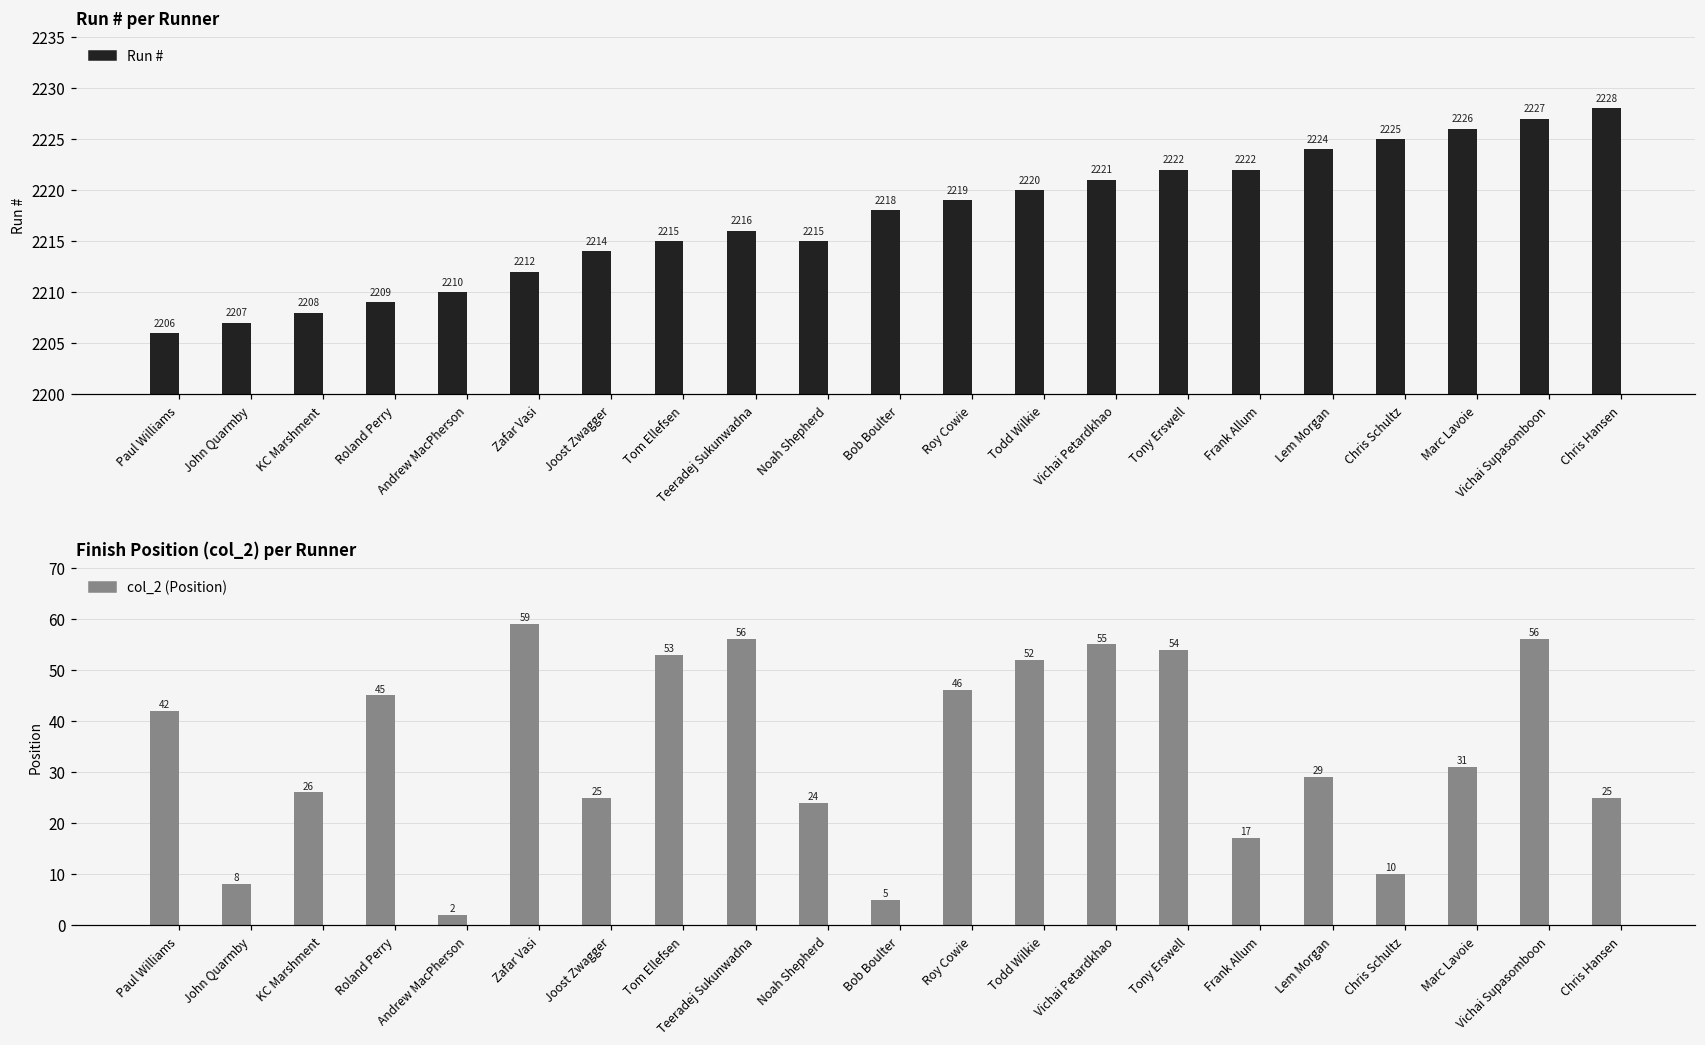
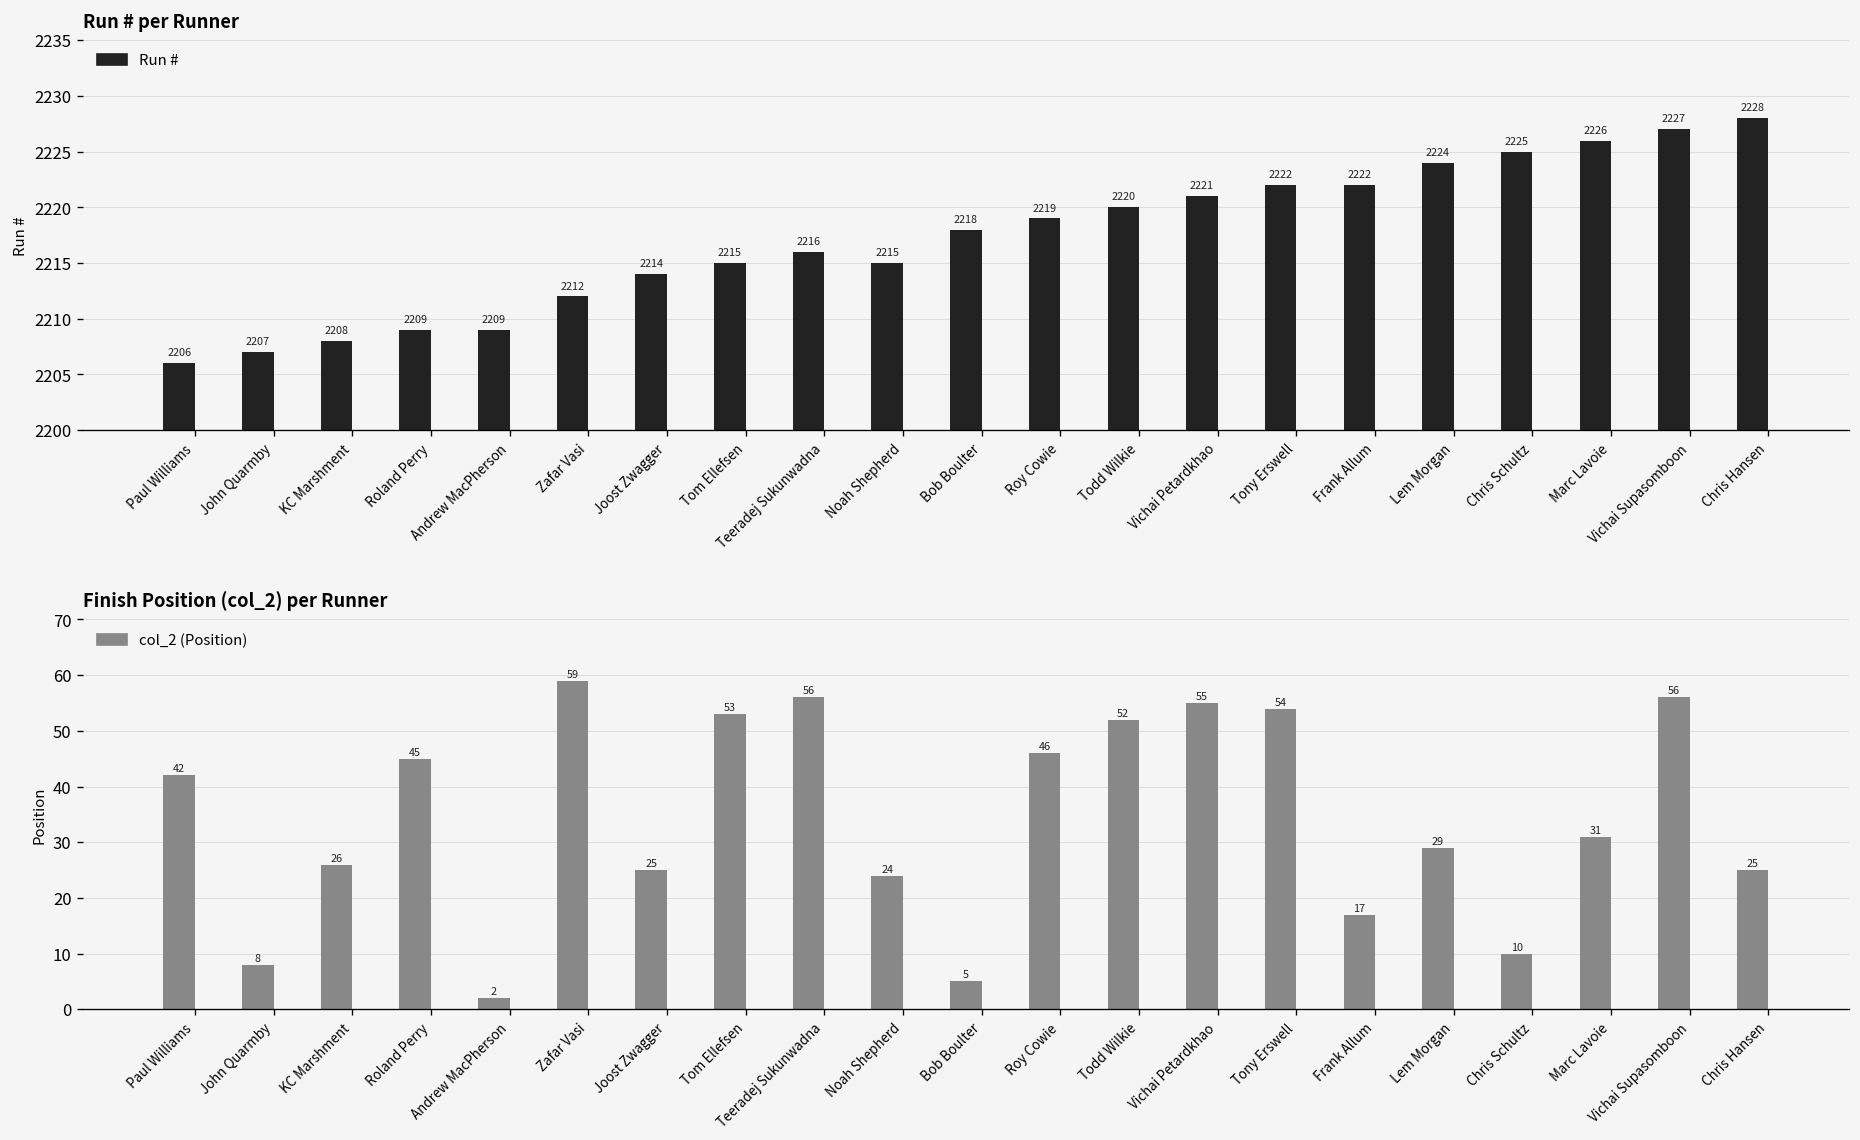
Run # per Runner, Andrew MacPherson: 2210 -> 2209
